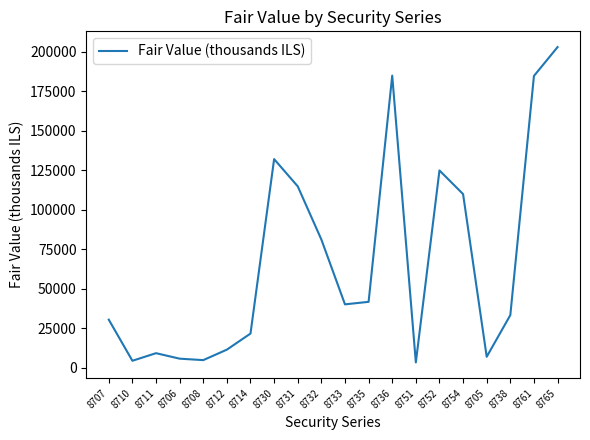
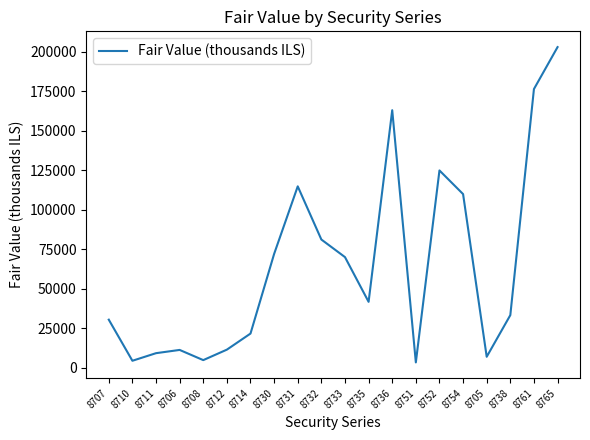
8706: 6000 -> 11000
8730: 132000 -> 72000
8733: 40000 -> 70000
8736: 185000 -> 163000
8761: 185000 -> 176000
